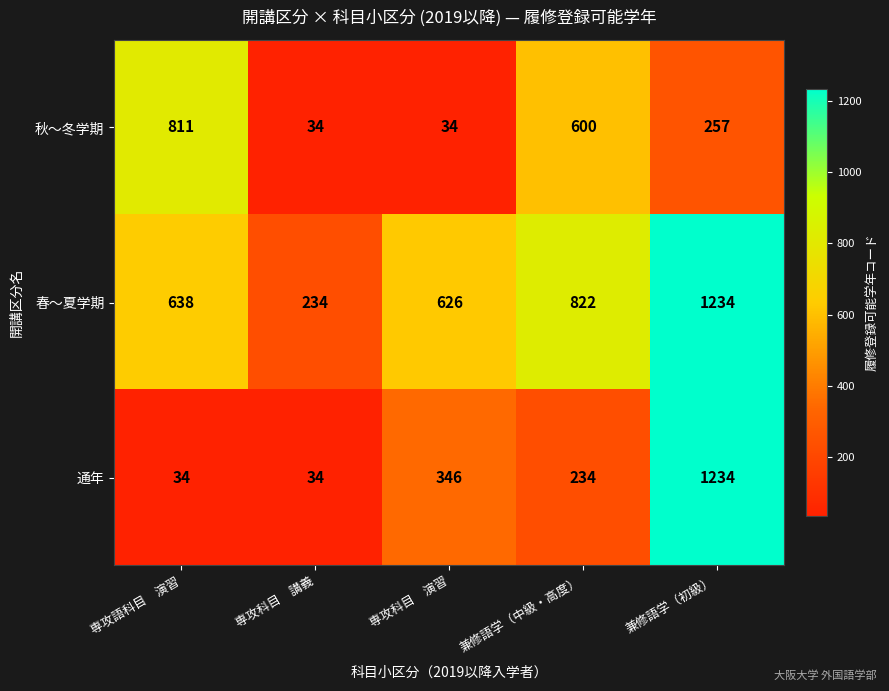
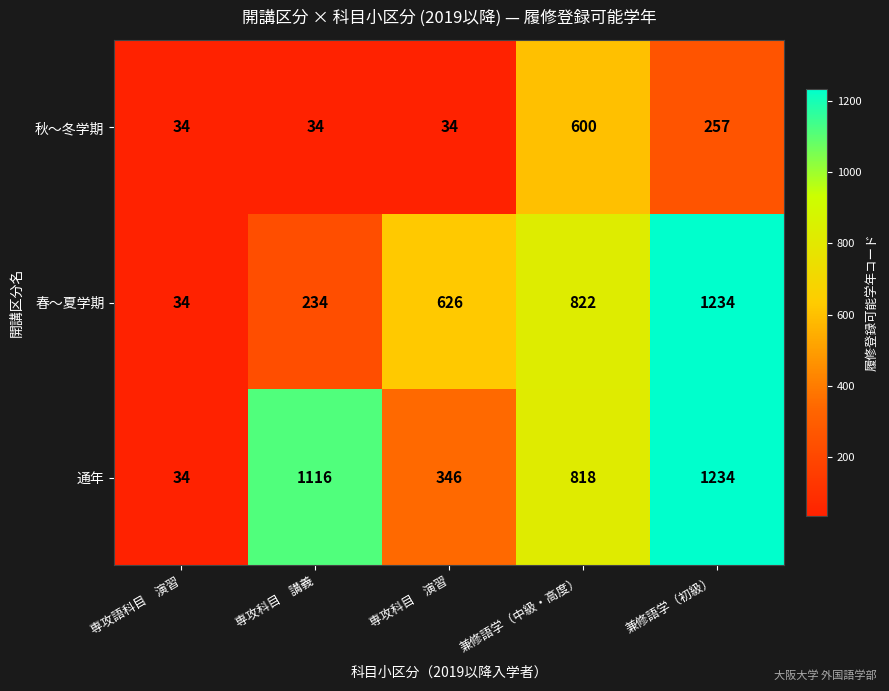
秋～冬学期, 専攻語科目 演習: 811 -> 34
春～夏学期, 専攻語科目 演習: 638 -> 34
通年, 専攻科目 講義: 34 -> 1116
通年, 兼修語学（中級・高度）: 234 -> 818
